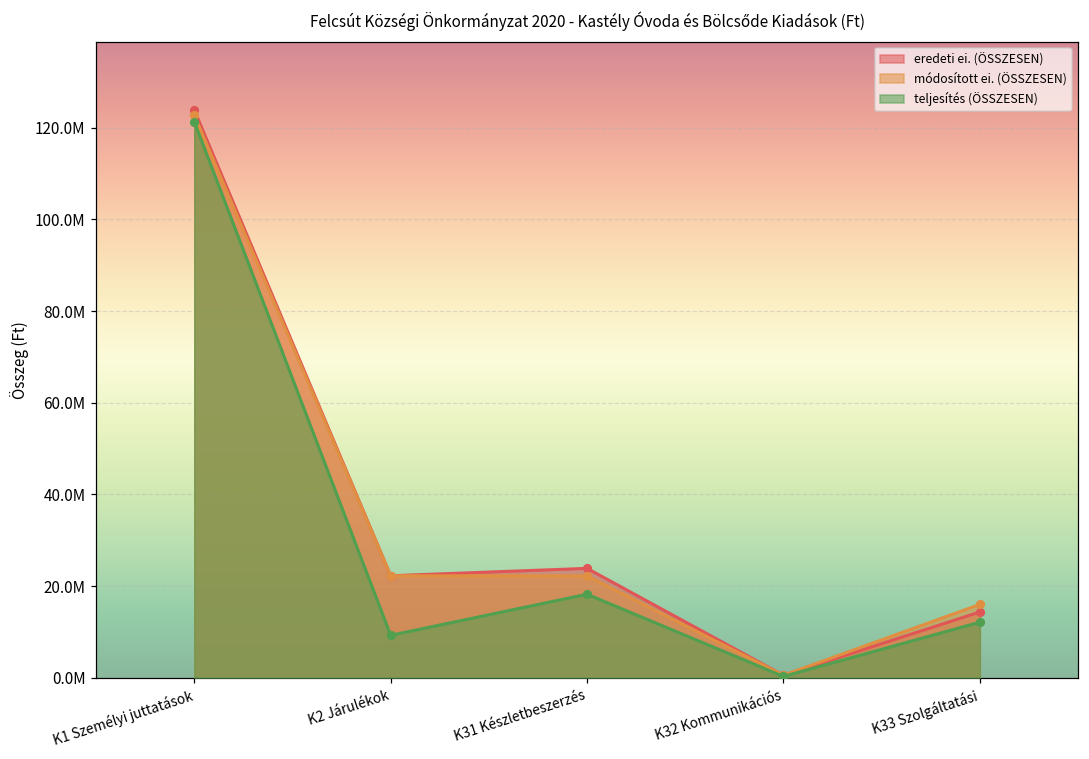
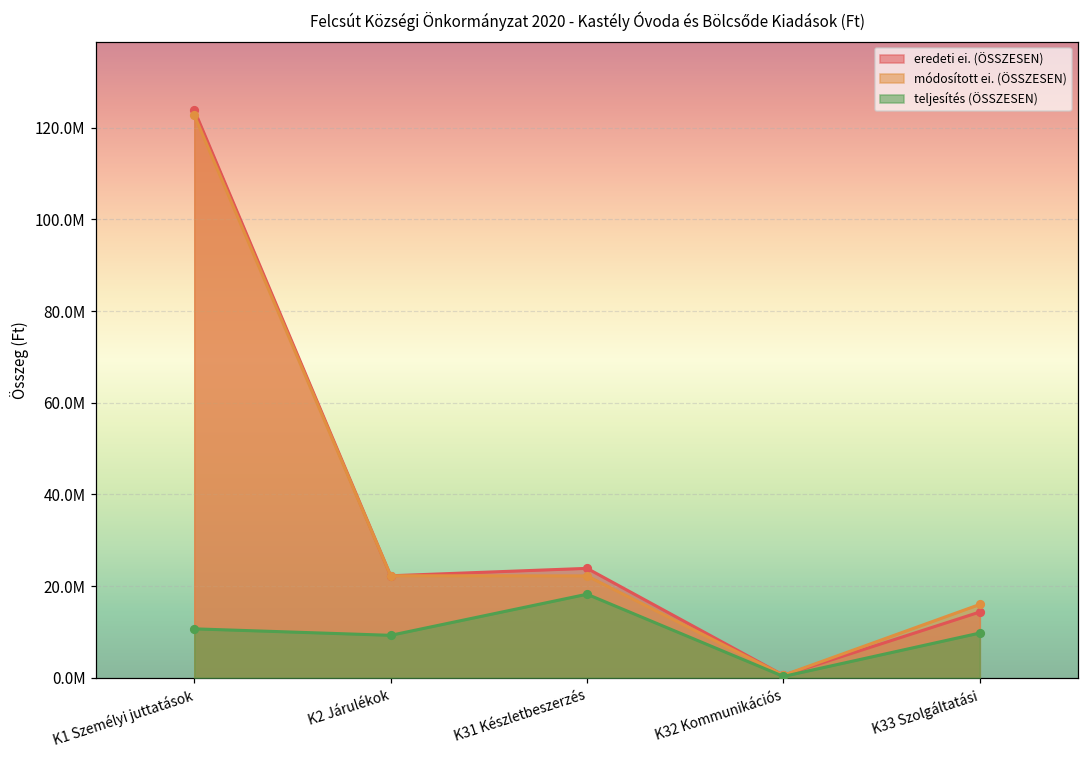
teljesítés (ÖSSZESEN), K1 Személyi juttatások: 121000000 -> 11000000
teljesítés (ÖSSZESEN), K33 Szolgáltatási: 12000000 -> 10000000
